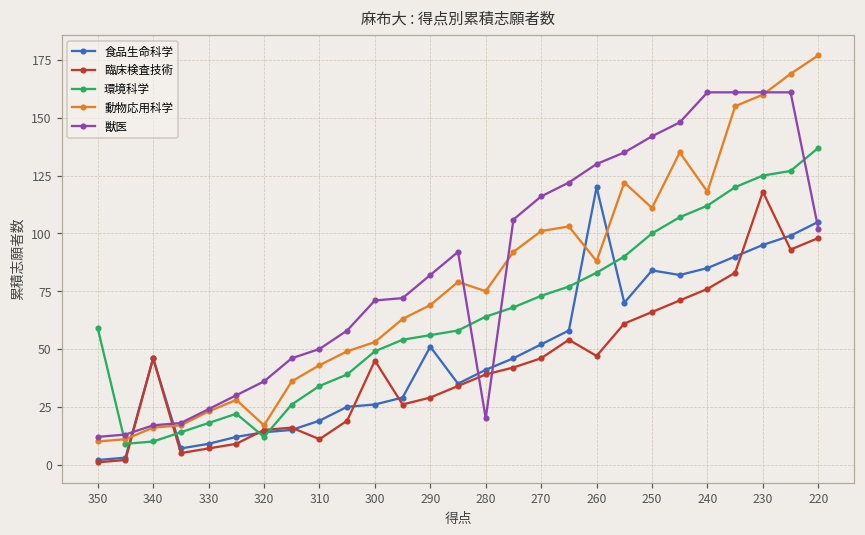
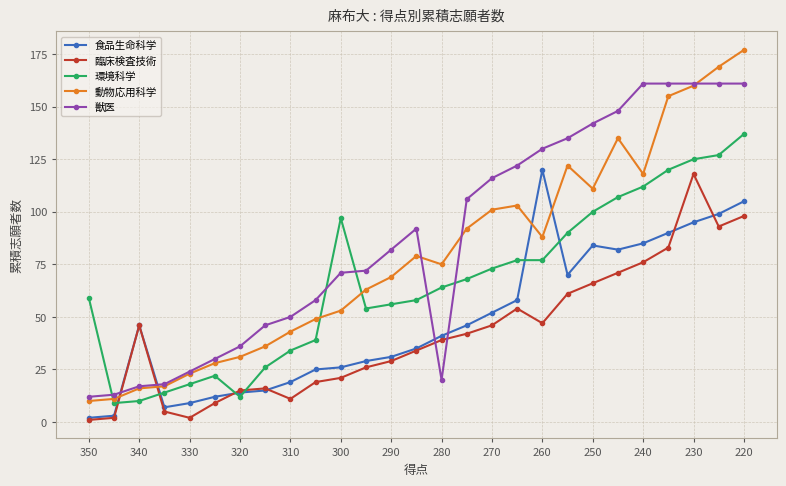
臨床検査技術, 330: 7 -> 2
動物応用科学, 320: 17 -> 31
臨床検査技術, 300: 45 -> 21
環境科学, 300: 49 -> 97
食品生命科学, 290: 51 -> 31
環境科学, 260: 83 -> 77
獣医, 220: 102 -> 161
